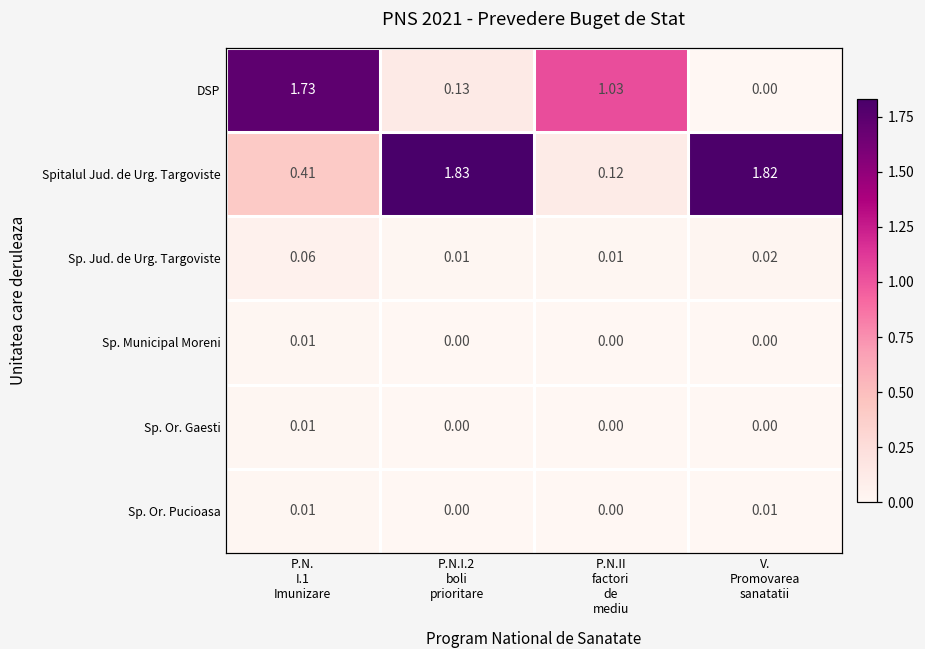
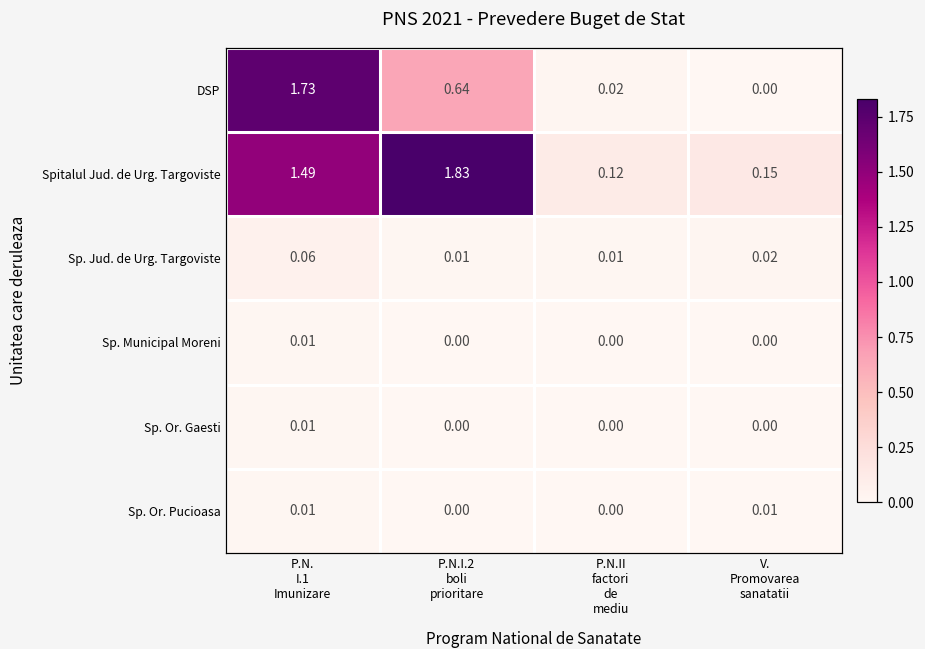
DSP, P.N.I.2 boli prioritare: 0.13 -> 0.64
DSP, P.N.II factori de mediu: 1.03 -> 0.02
Spitalul Jud. de Urg. Targoviste, P.N. I.1 Imunizare: 0.41 -> 1.49
Spitalul Jud. de Urg. Targoviste, V. Promovarea sanatatii: 1.82 -> 0.15
